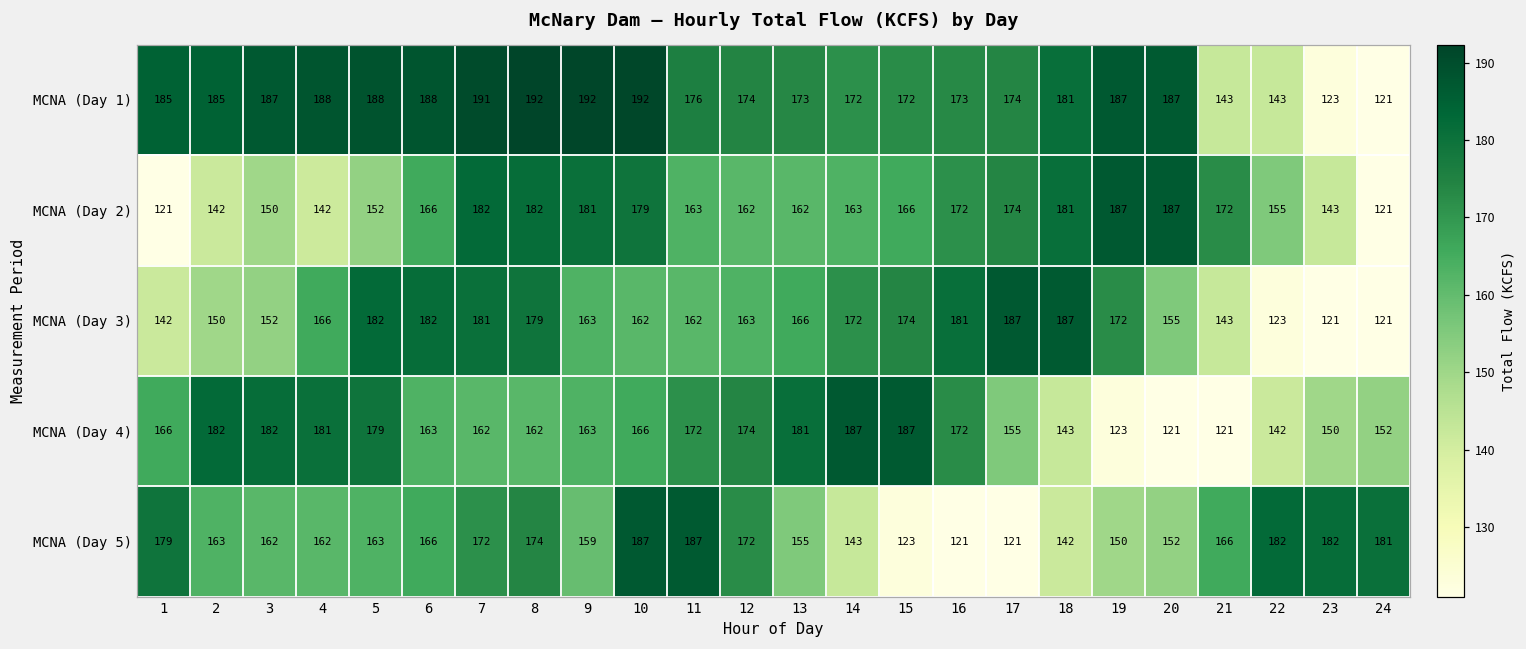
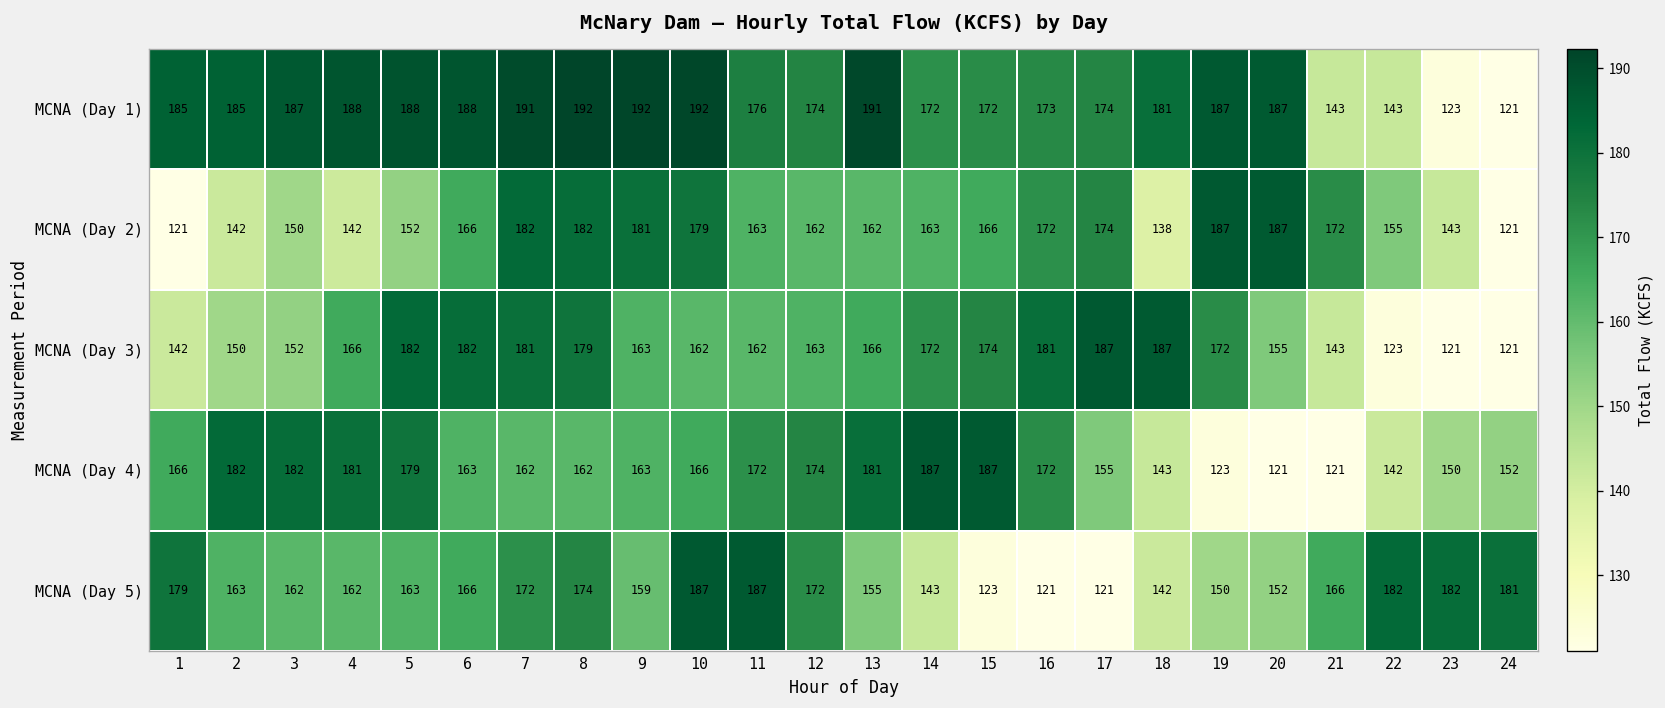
MCNA (Day 1), 13: 173 -> 191
MCNA (Day 2), 18: 181 -> 138
